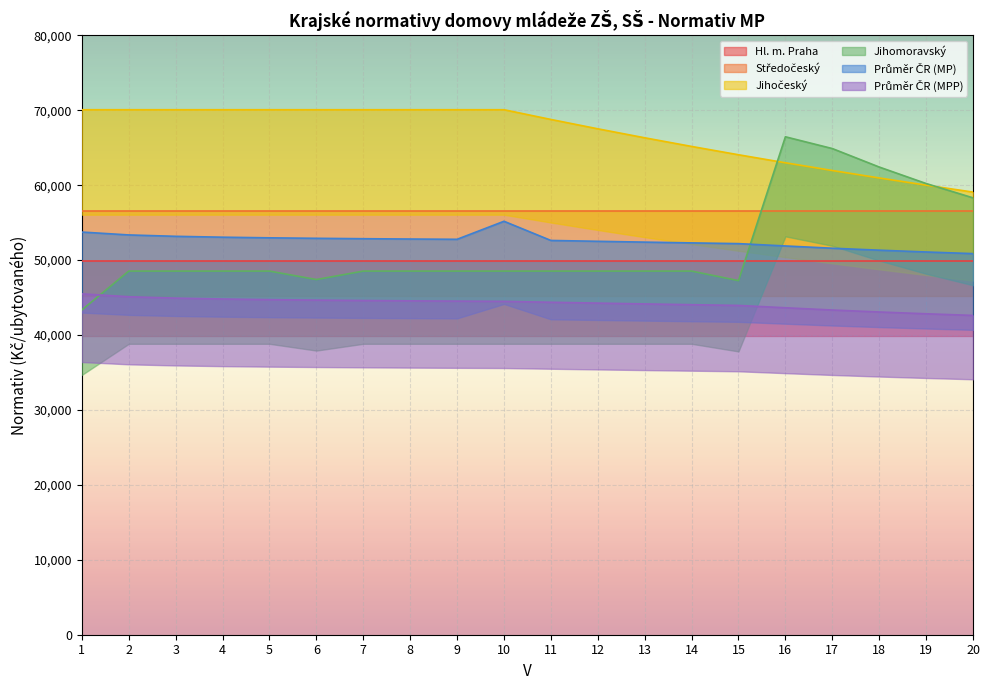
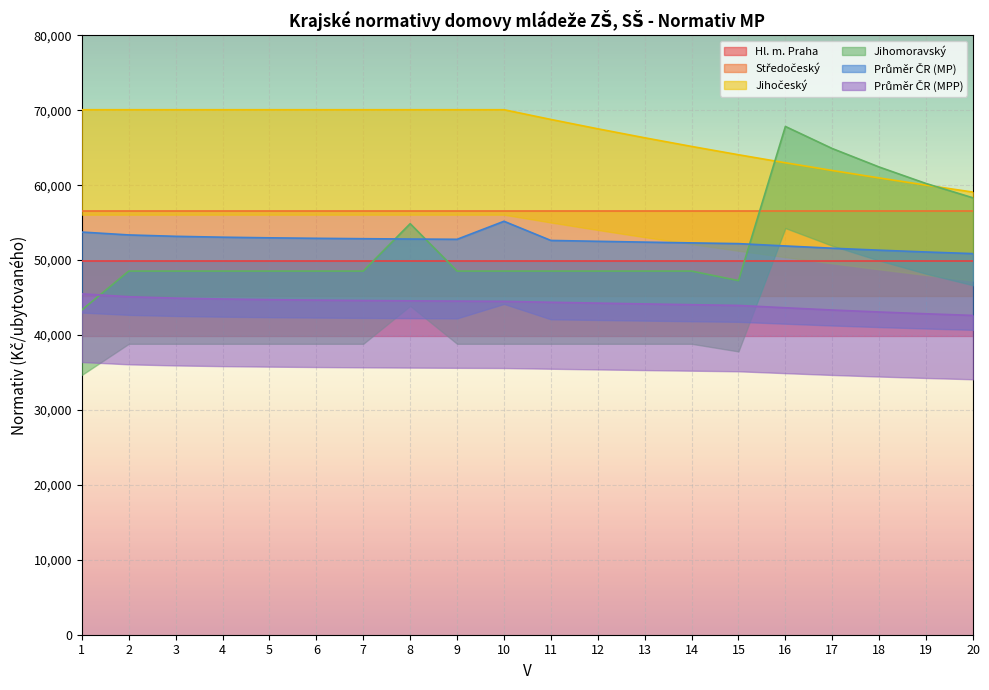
Jihomoravský, 6: 47,000 -> 49,000
Jihomoravský, 8: 49,000 -> 55,000
Jihomoravský, 16: 66,000 -> 68,000
